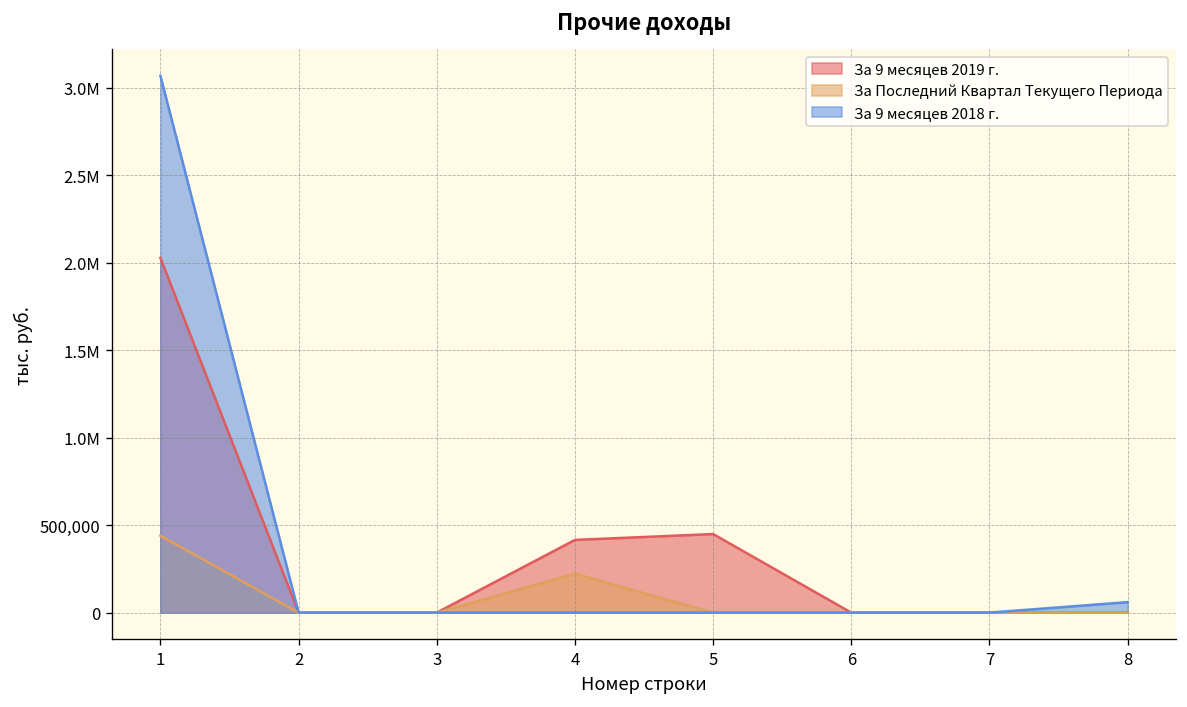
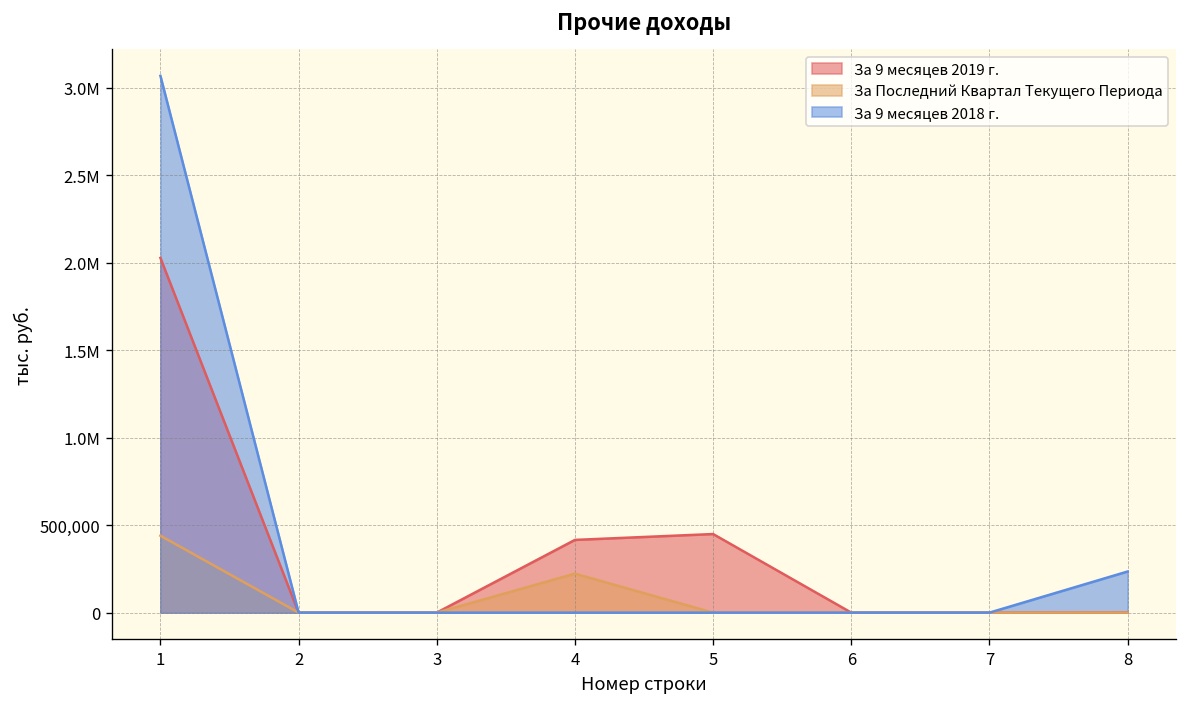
За 9 месяцев 2018 г., 8: 60,000 -> 240,000
